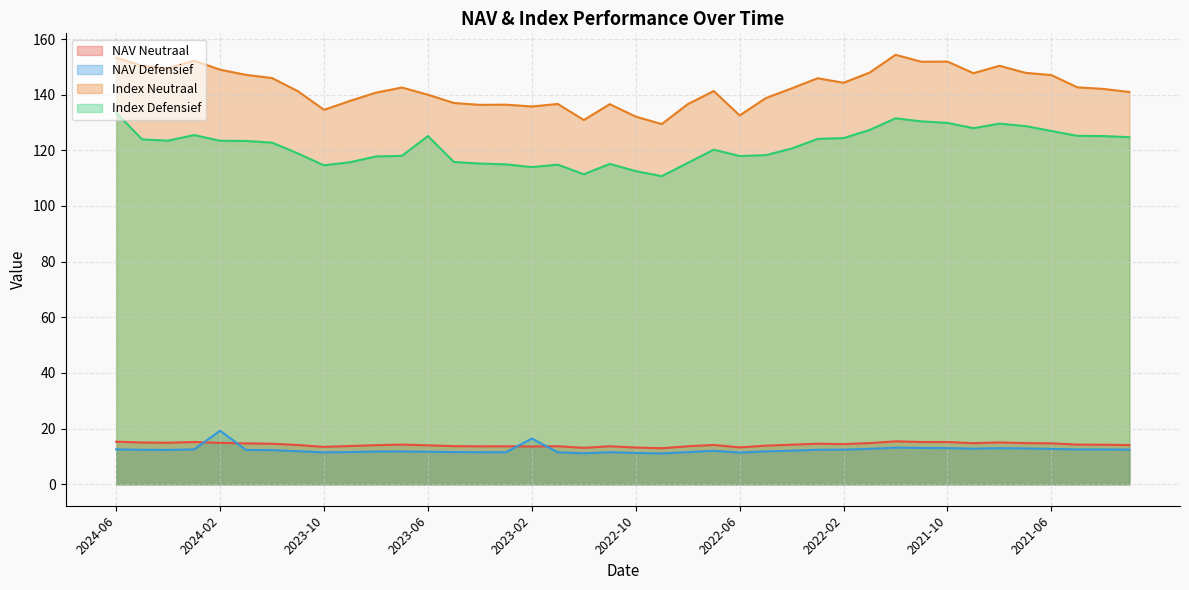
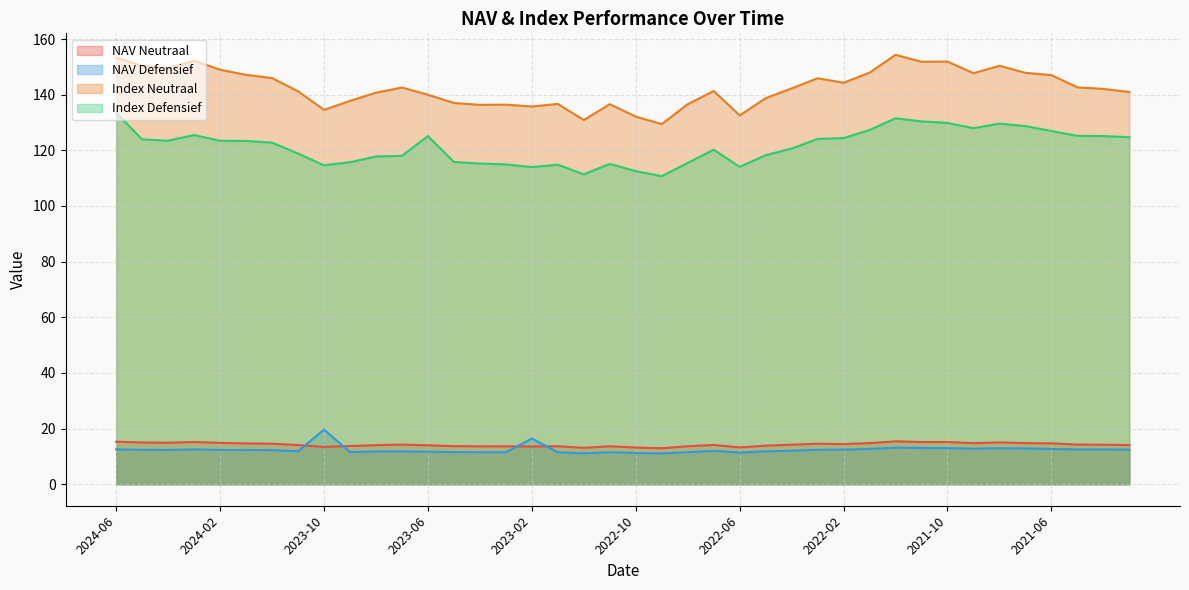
NAV Defensief, 2024-02: 19 -> 12
NAV Defensief, 2023-10: 11 -> 20
Index Defensief, 2022-06: 118 -> 114
